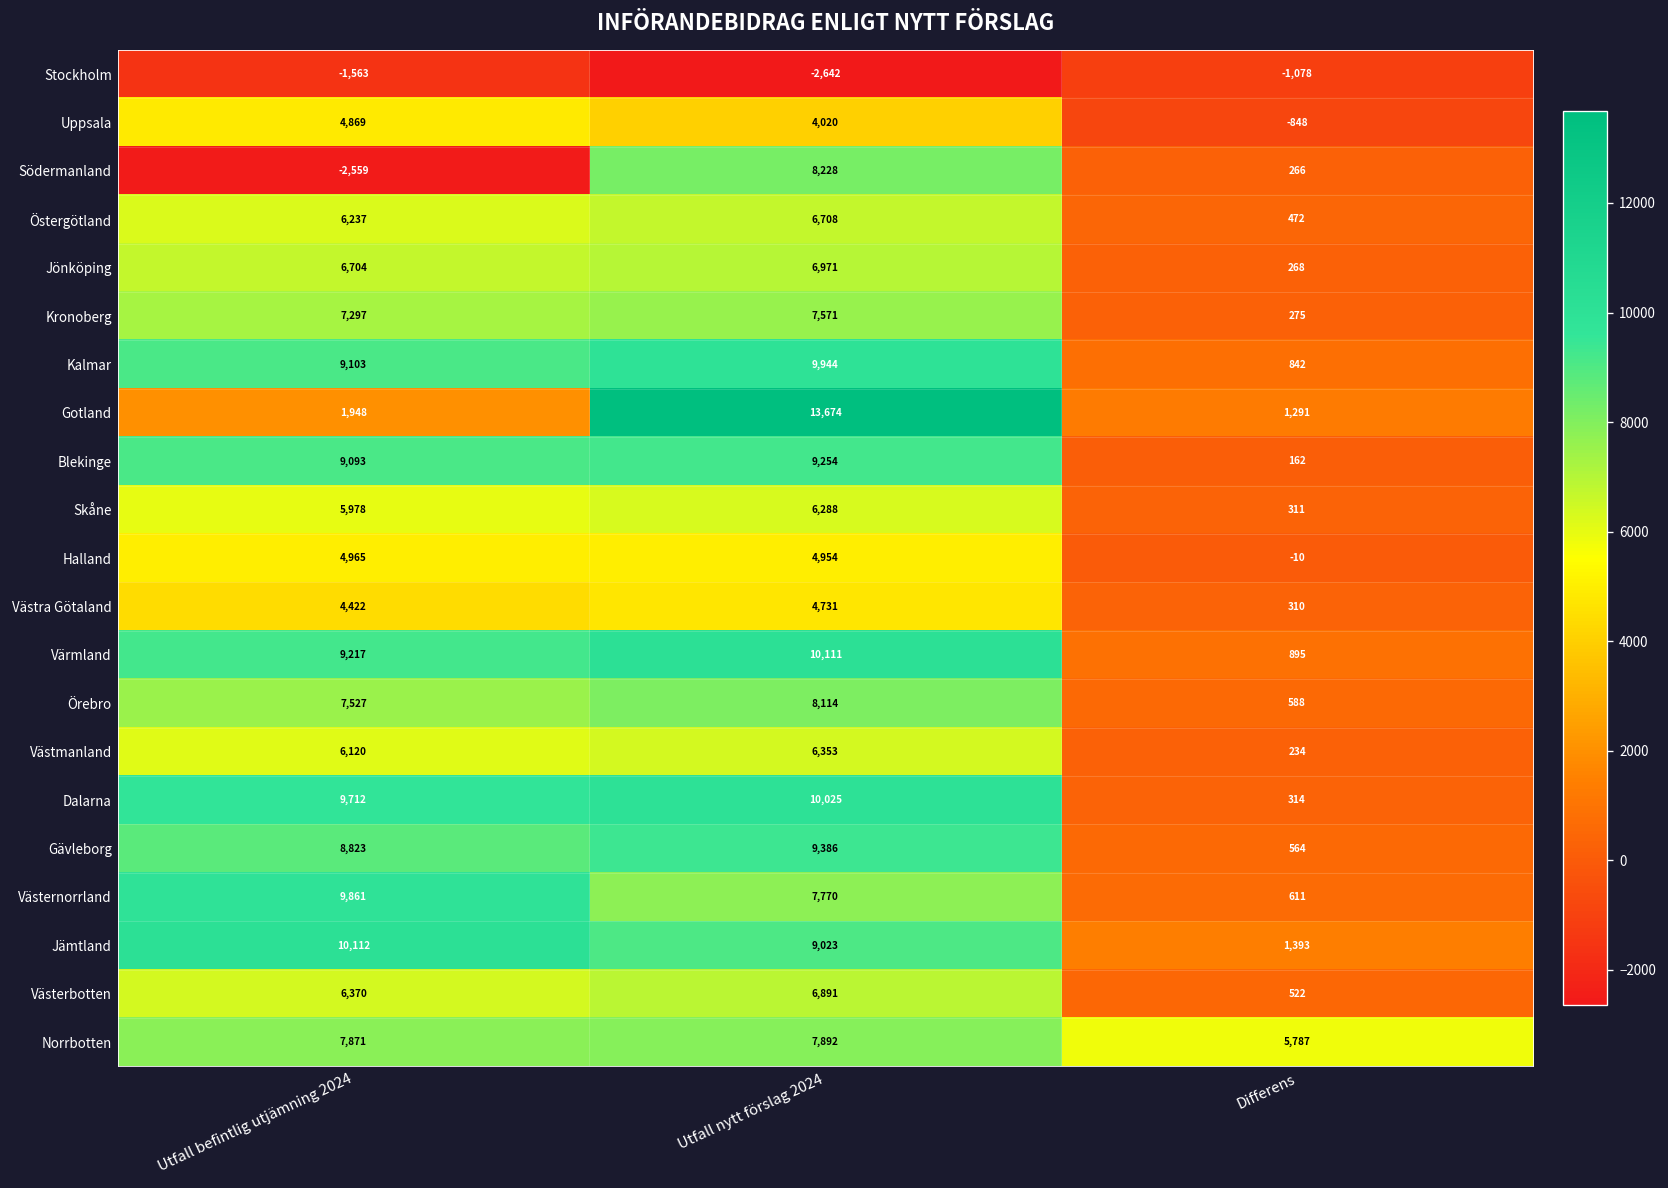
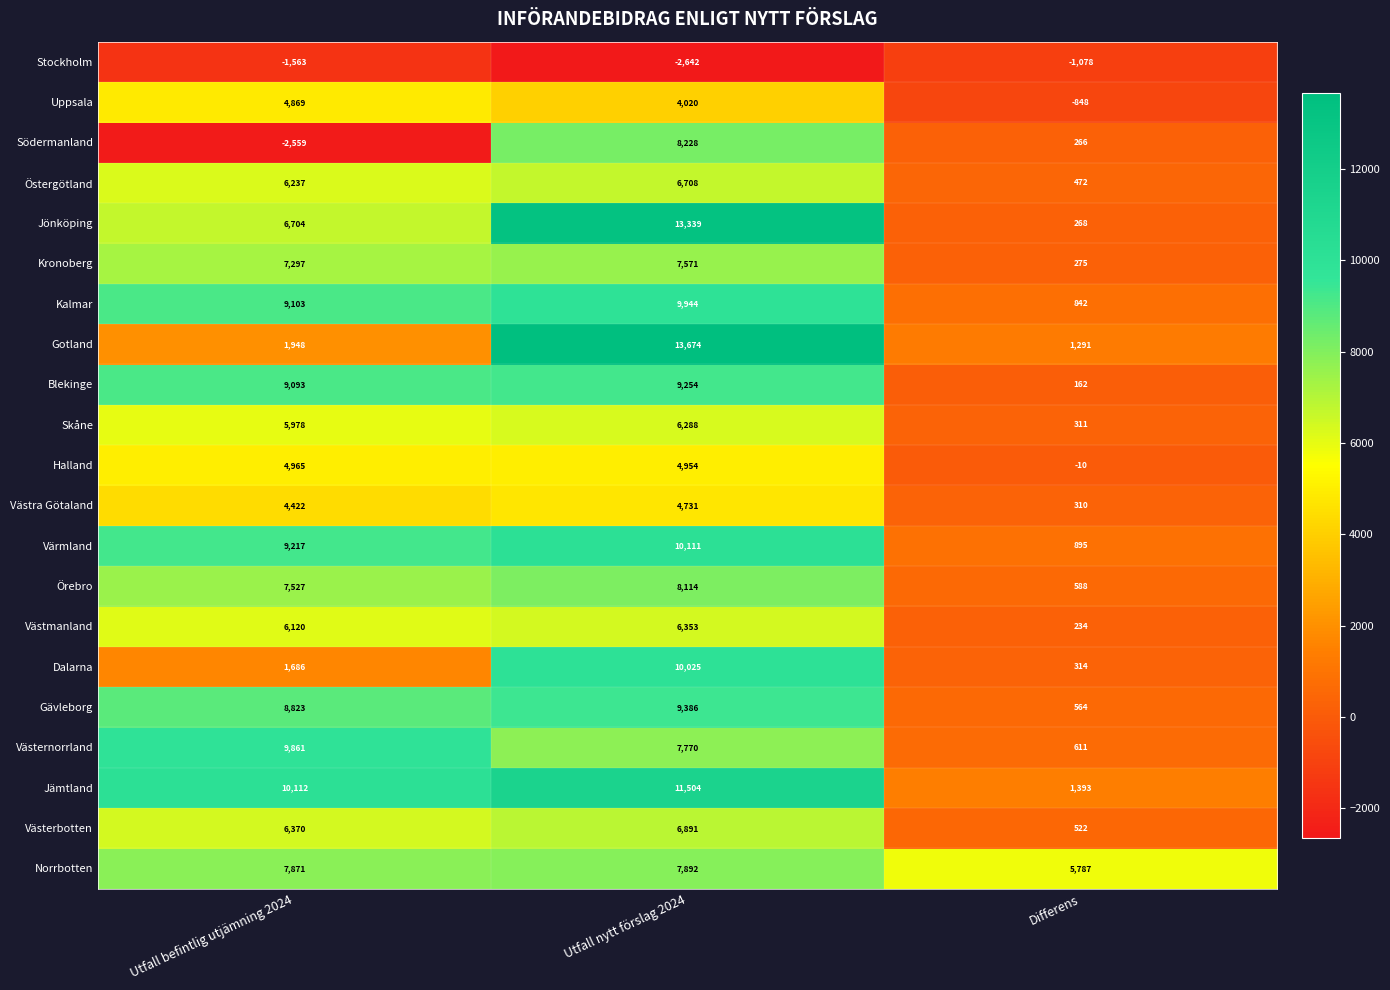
Jönköping, Utfall nytt förslag 2024: 6,971 -> 13,339
Dalarna, Utfall befintlig utjämning 2024: 9,712 -> 1,686
Jämtland, Utfall nytt förslag 2024: 9,023 -> 11,504
